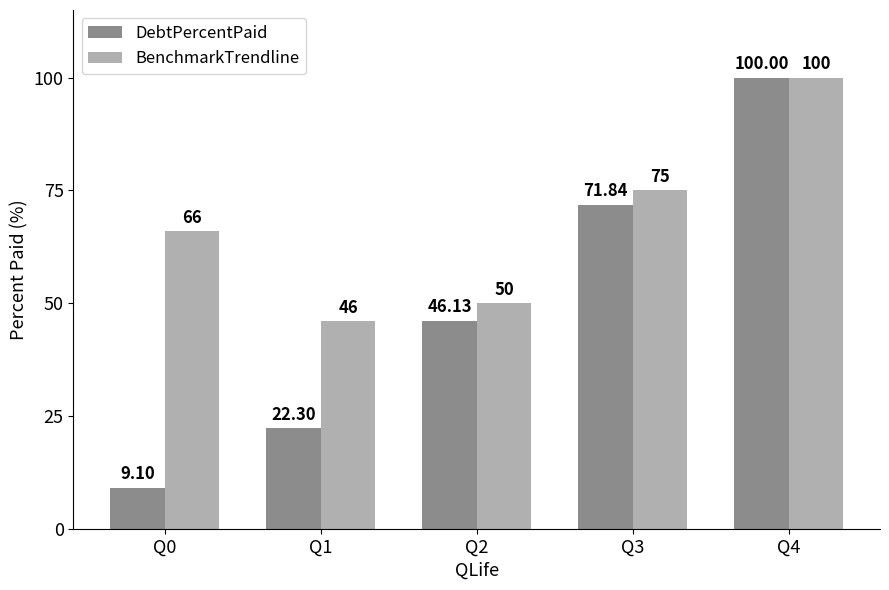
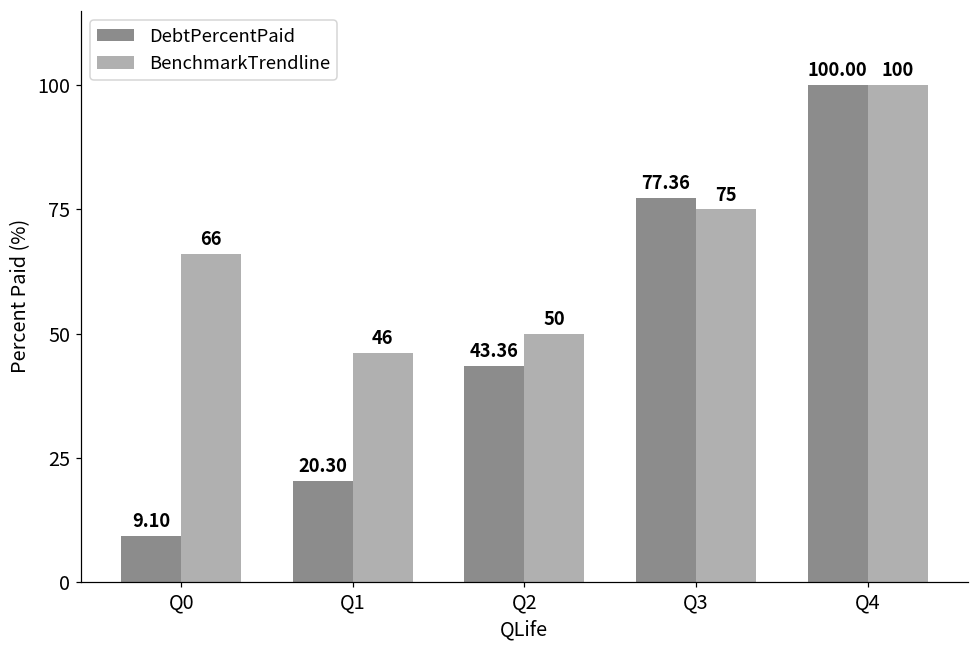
DebtPercentPaid, Q1: 22.30 -> 20.30
DebtPercentPaid, Q2: 46.13 -> 43.36
DebtPercentPaid, Q3: 71.84 -> 77.36
